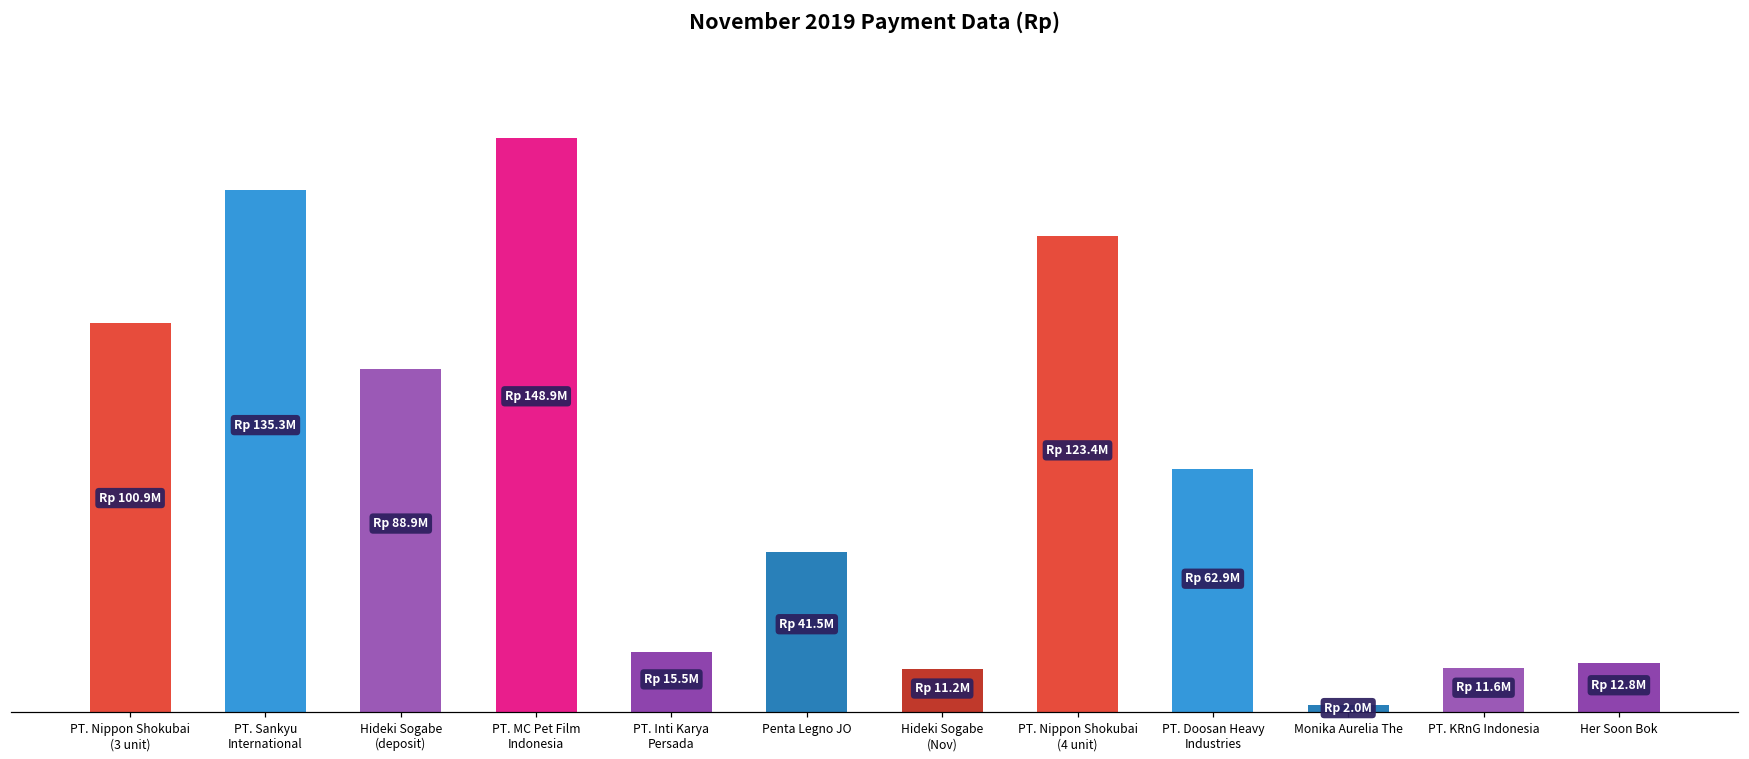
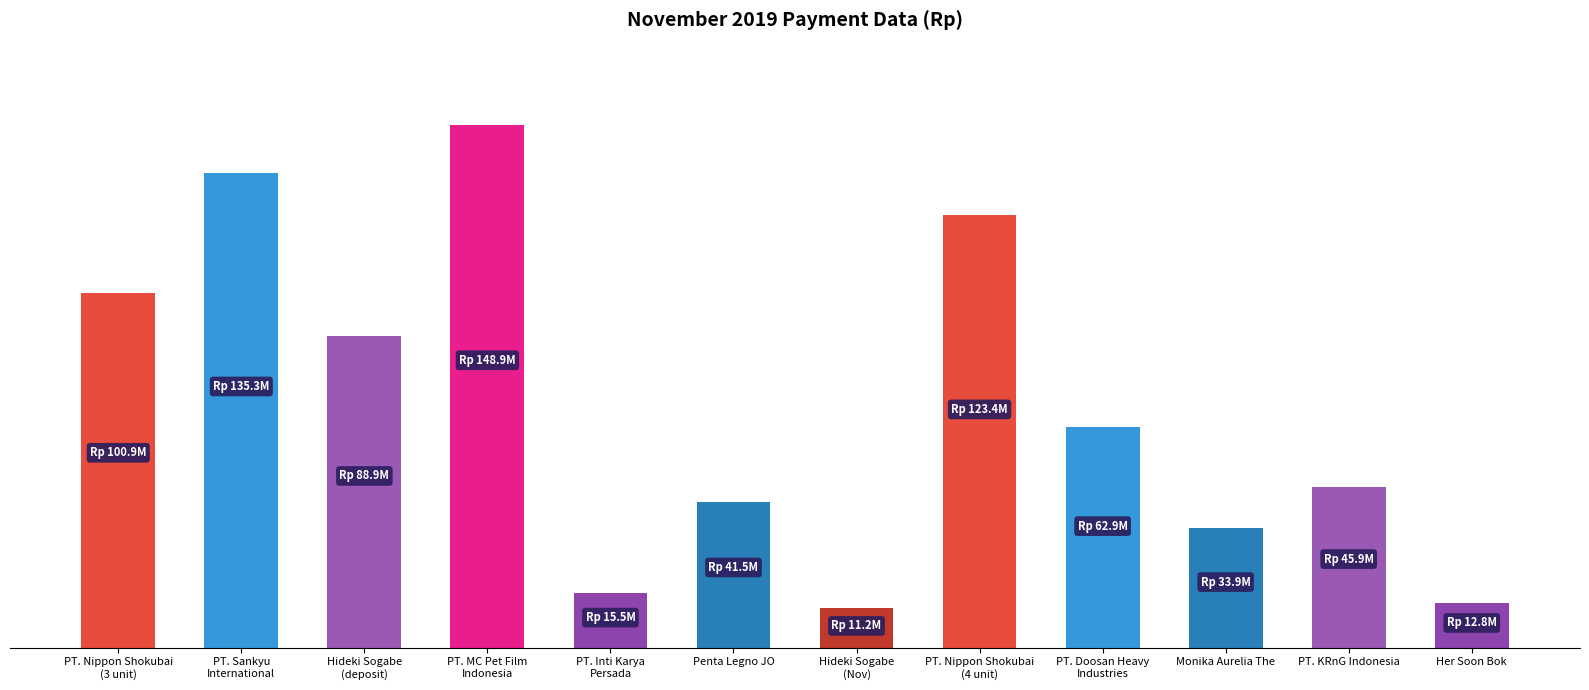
Monika Aurelia The: 2.0M -> 33.9M
PT. KRnG Indonesia: 11.6M -> 45.9M
